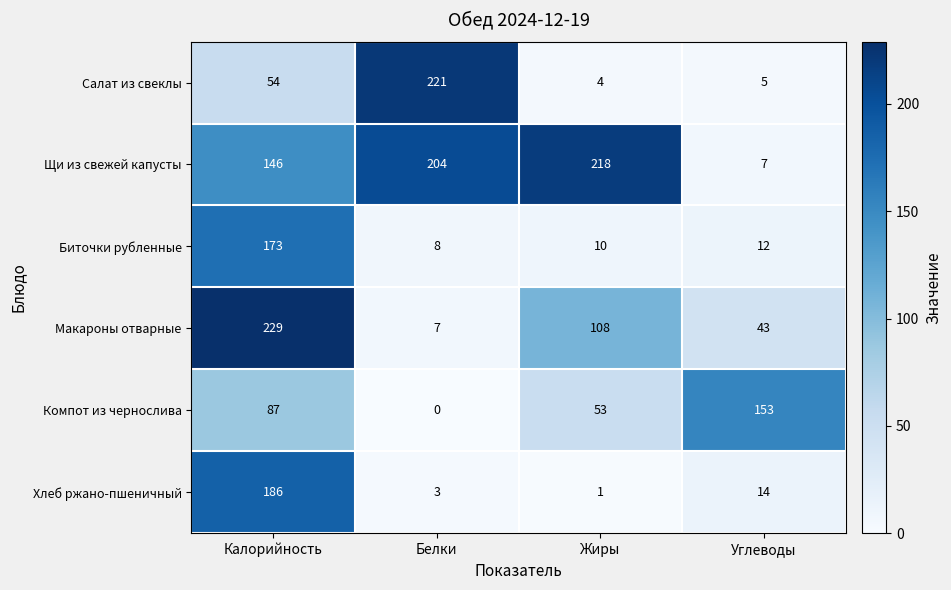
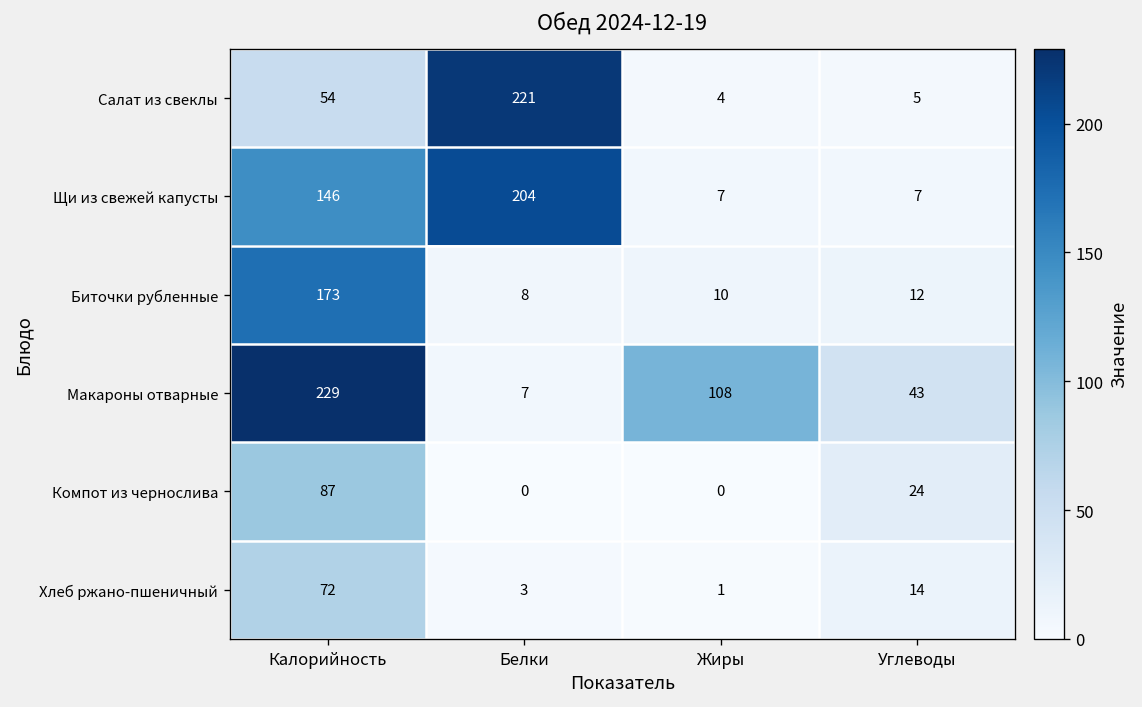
Щи из свежей капусты, Жиры: 218 -> 7
Компот из чернослива, Жиры: 53 -> 0
Компот из чернослива, Углеводы: 153 -> 24
Хлеб ржано-пшеничный, Калорийность: 186 -> 72
